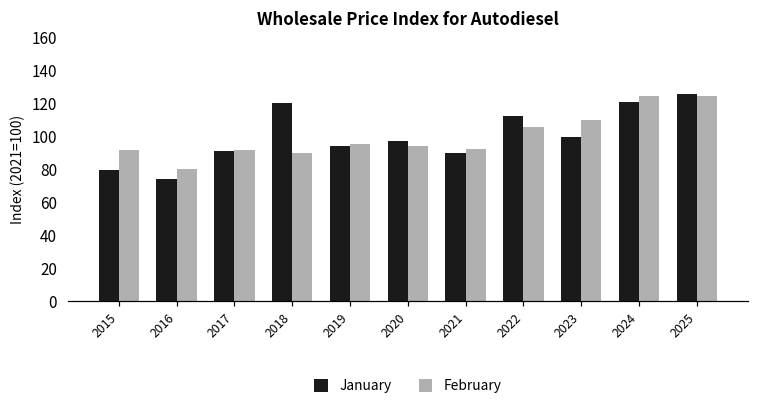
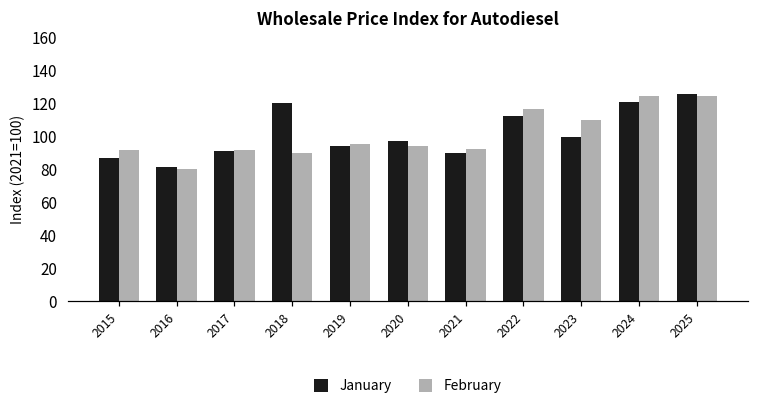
January, 2015: 79 -> 87
January, 2016: 74 -> 81
February, 2022: 105 -> 116
